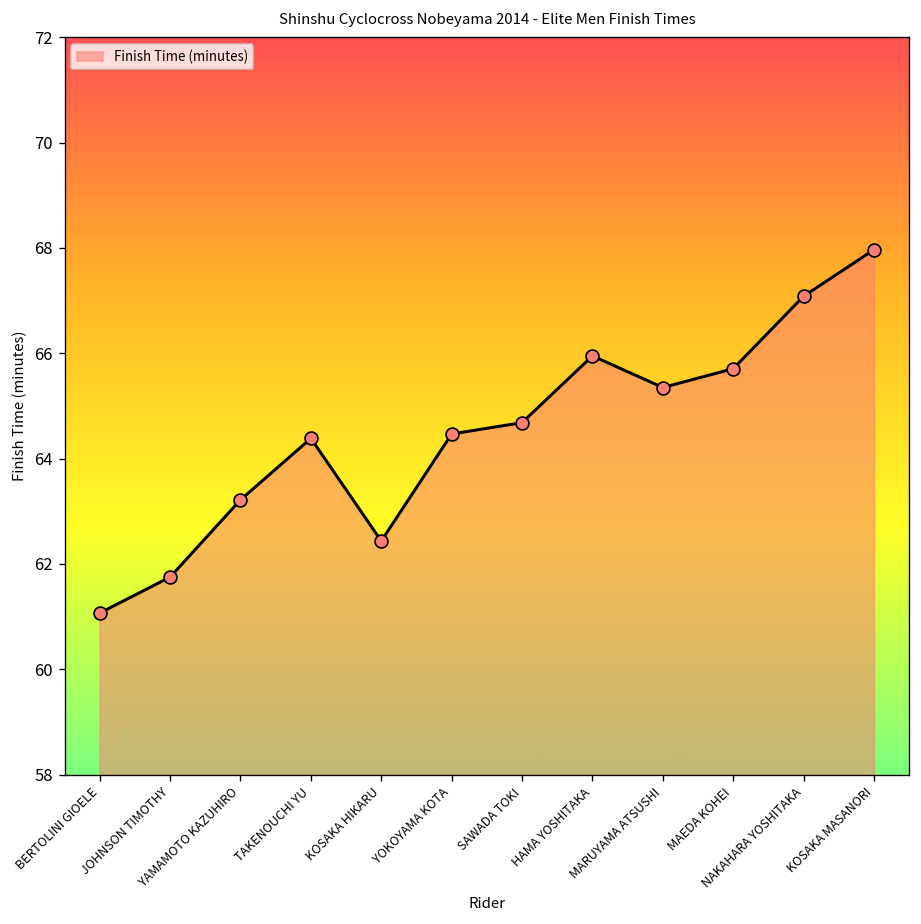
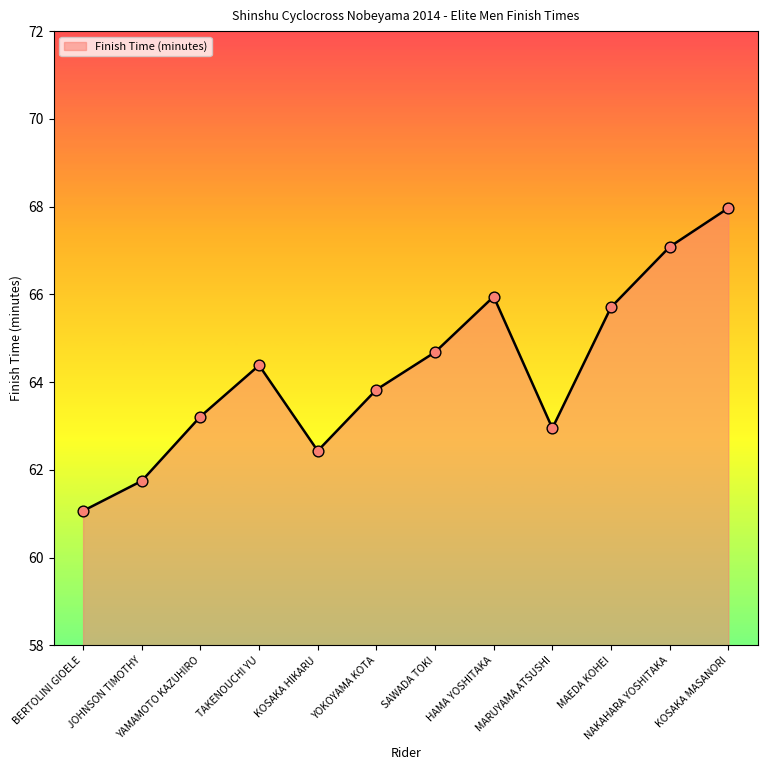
YOKOYAMA KOTA: 64.5 -> 63.8
MARUYAMA ATSUSHI: 65.4 -> 63.0
